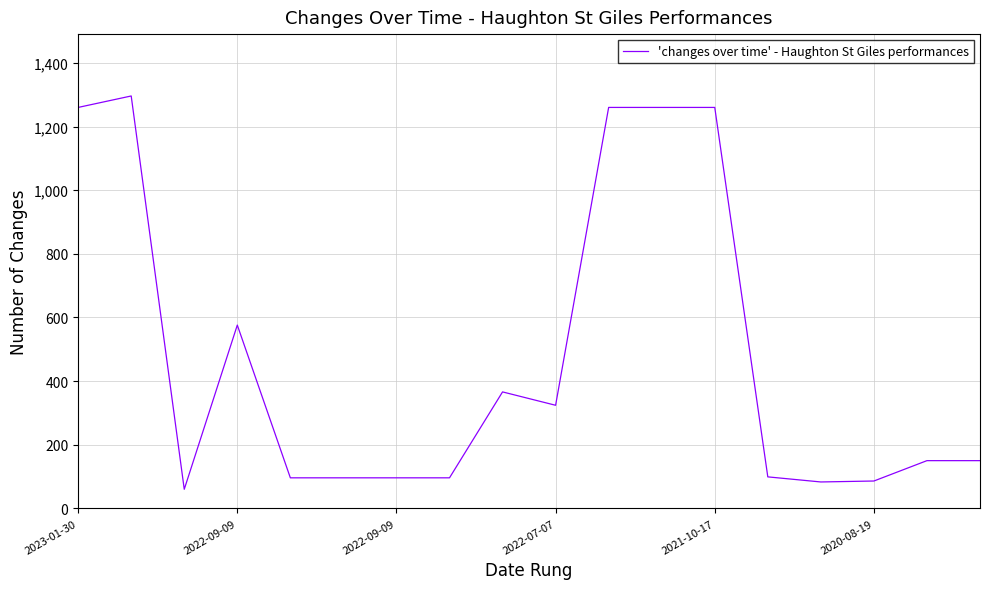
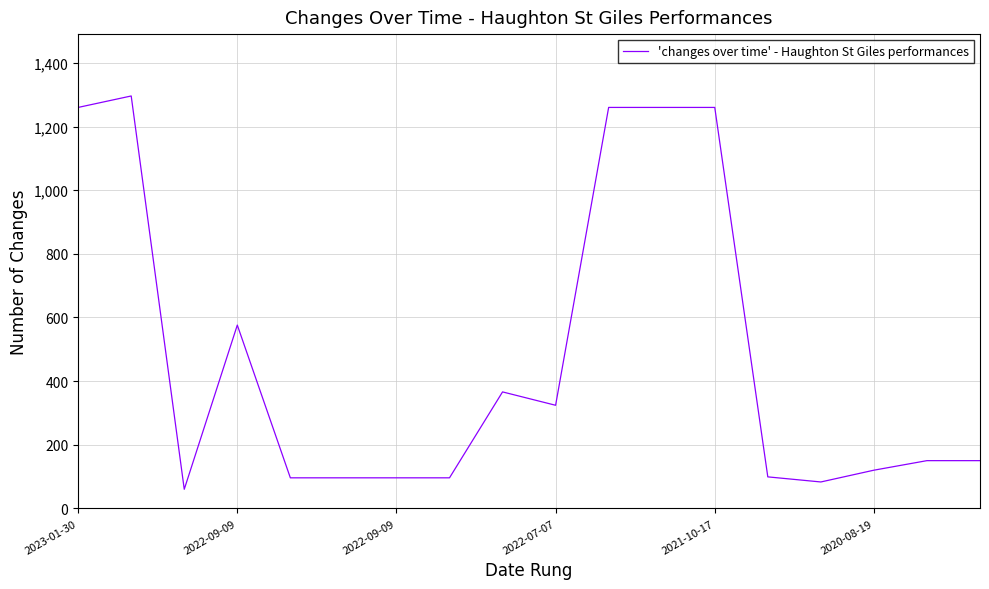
2020-08-19: 90 -> 120
